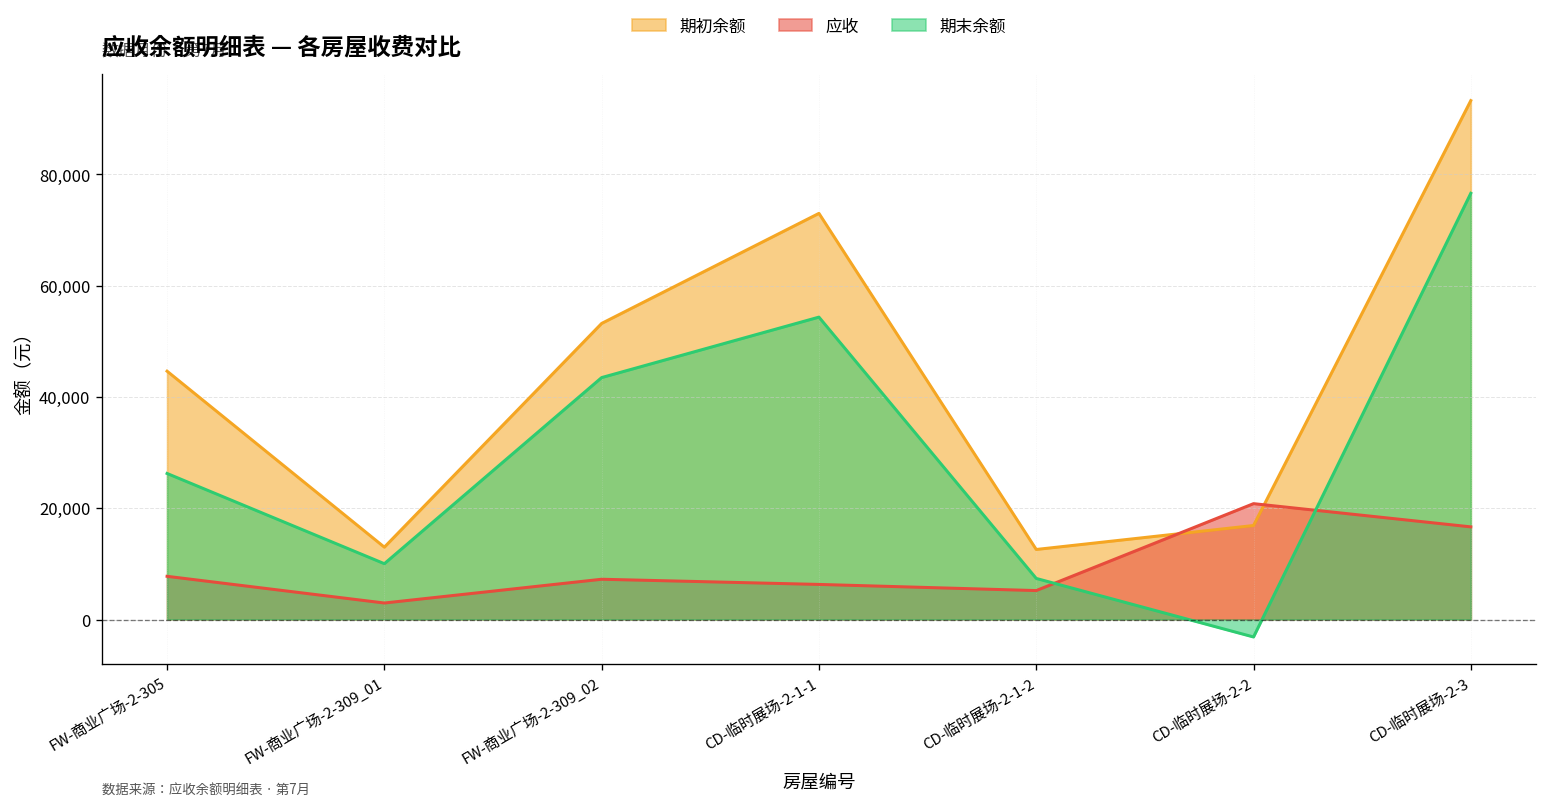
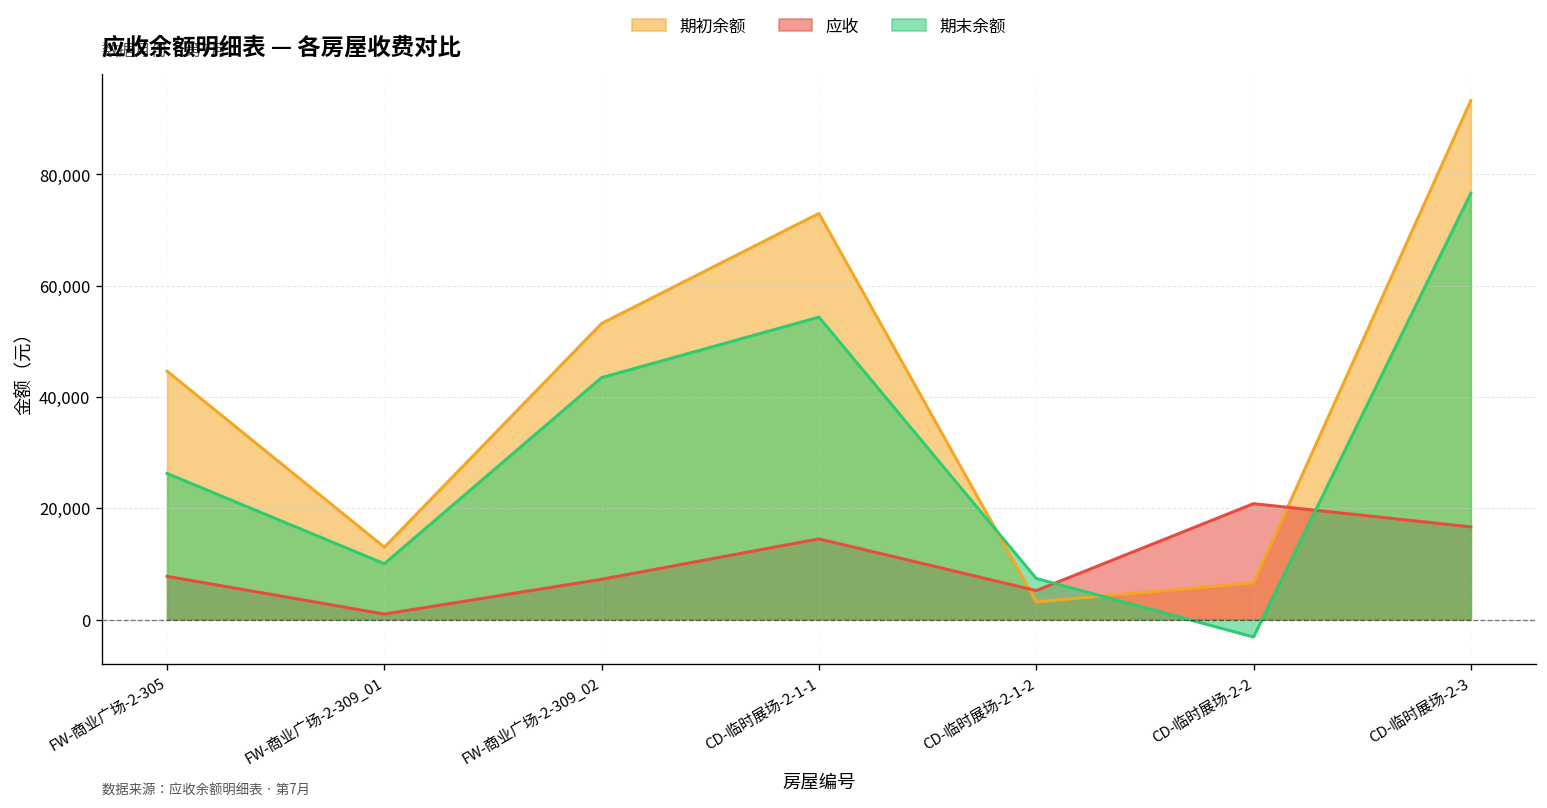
应收, FW-商业广场-2-309_01: 3,000 -> 1,000
应收, CD-临时展场-2-1-1: 6,000 -> 14,000
期初余额, CD-临时展场-2-1-2: 13,000 -> 3,000
期初余额, CD-临时展场-2-2: 17,000 -> 7,000
